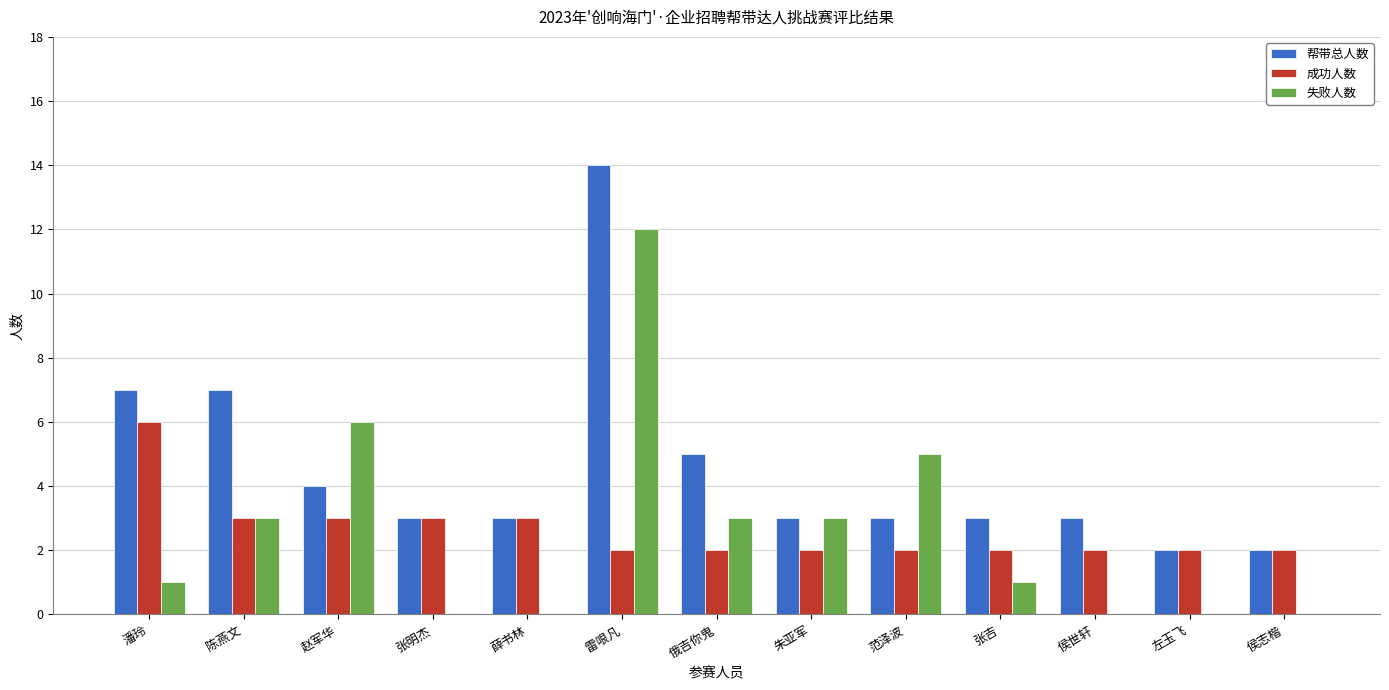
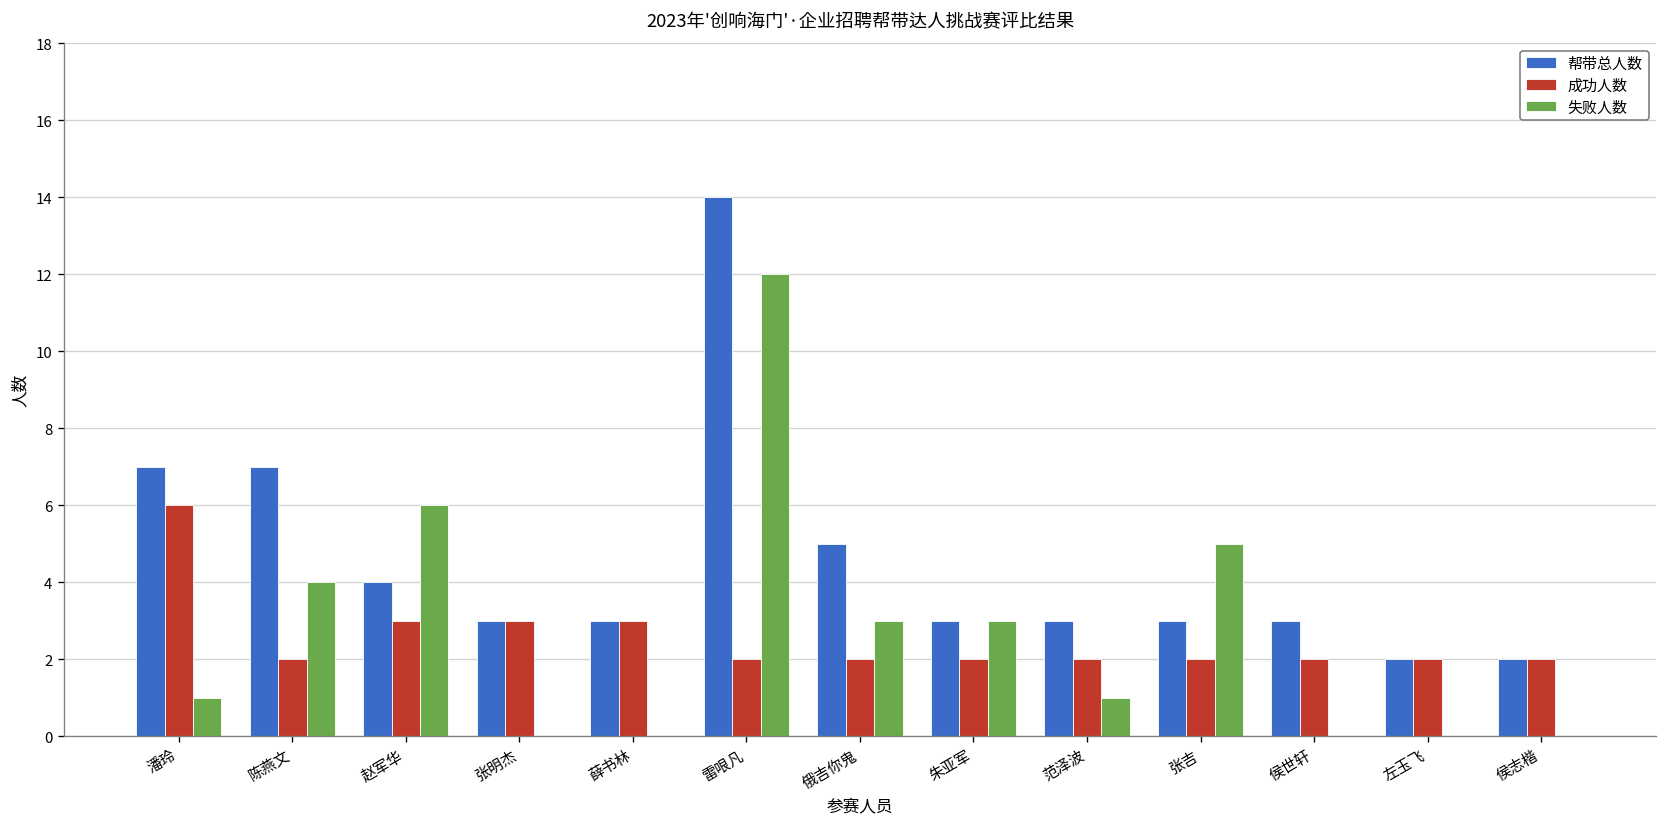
成功人数, 陈燕文: 3 -> 2
失败人数, 陈燕文: 3 -> 4
失败人数, 范泽波: 5 -> 1
失败人数, 张吉: 1 -> 5
